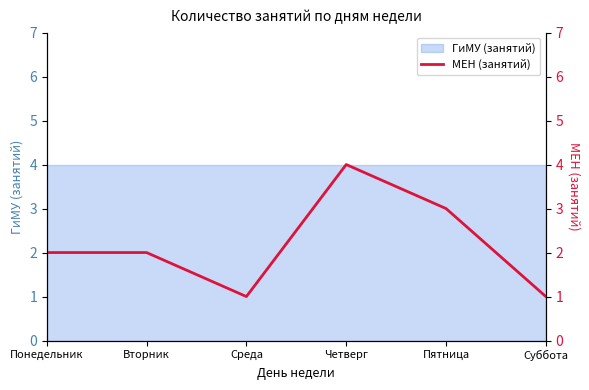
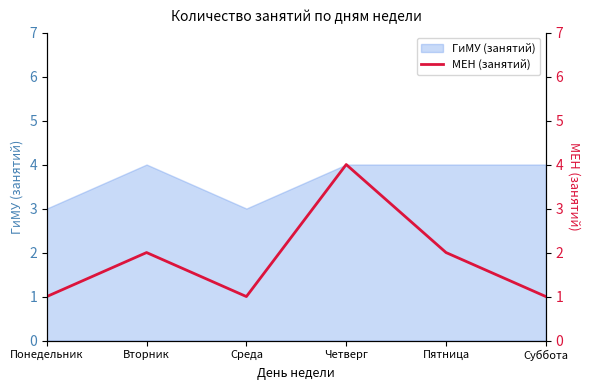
ГиМУ (занятий), Понедельник: 4 -> 3
ГиМУ (занятий), Среда: 4 -> 3
МЕН (занятий), Понедельник: 2 -> 1
МЕН (занятий), Пятница: 3 -> 2
